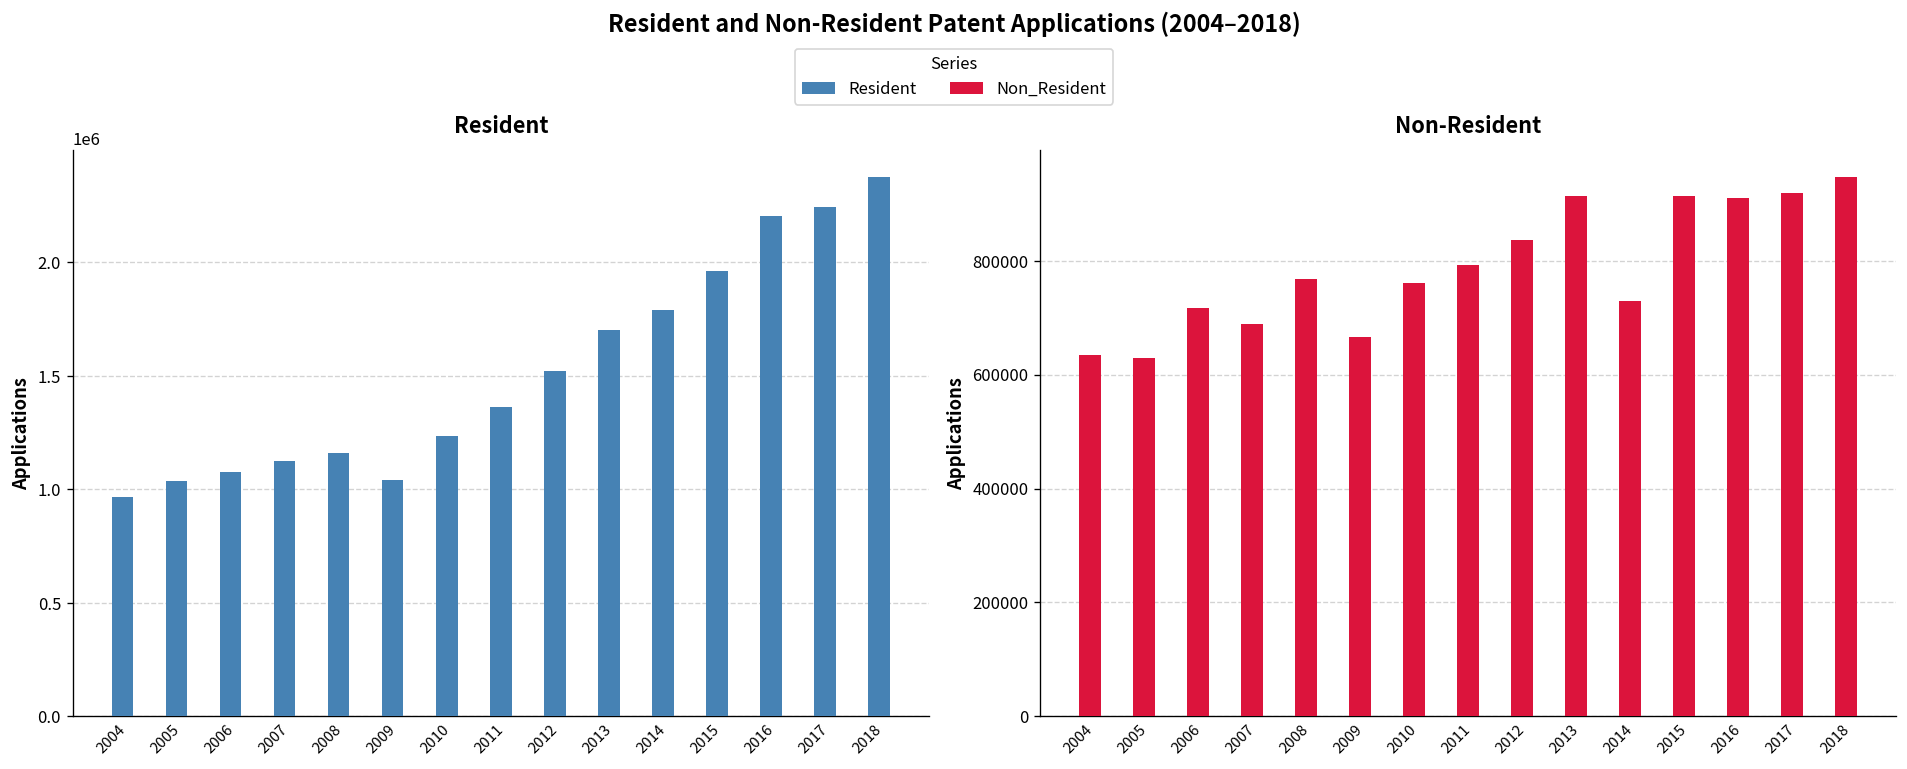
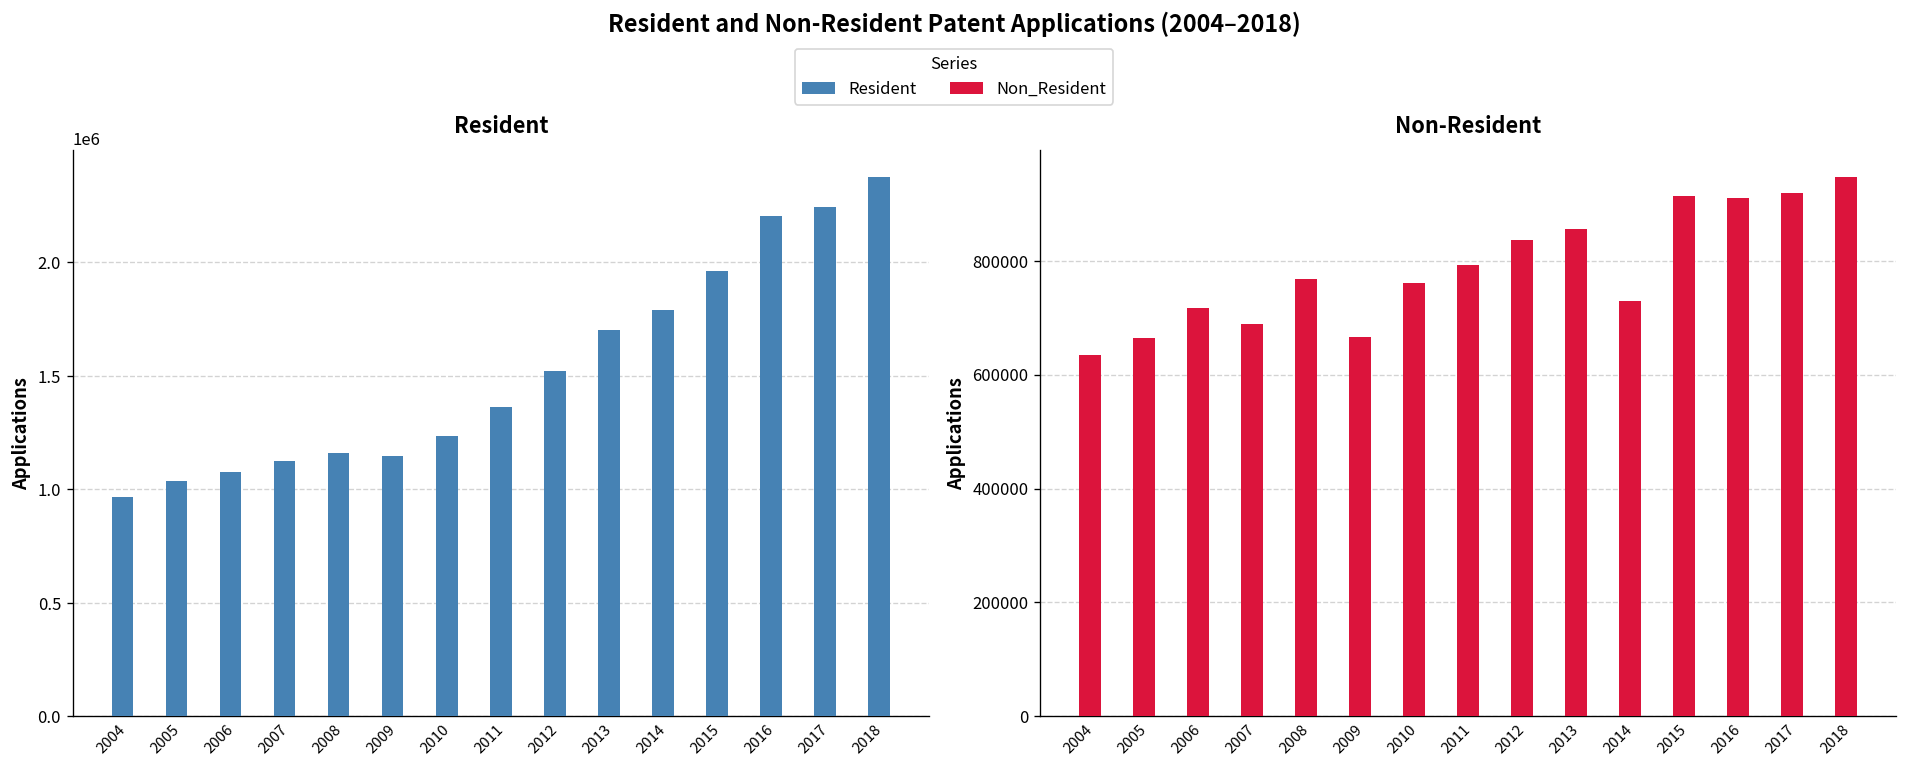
Resident, 2009: 1040000 -> 1150000
Non-Resident, 2005: 630000 -> 660000
Non-Resident, 2013: 910000 -> 860000
